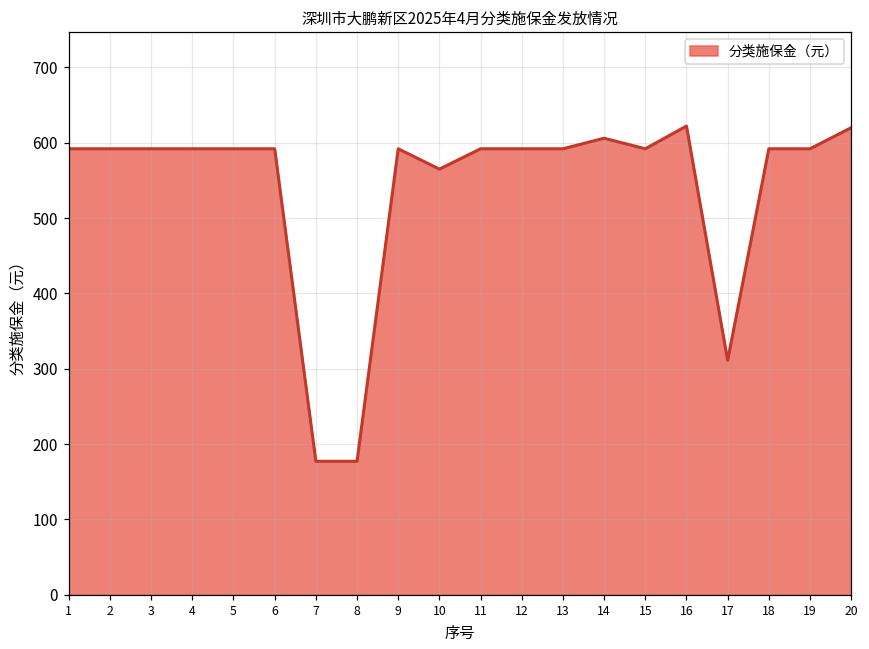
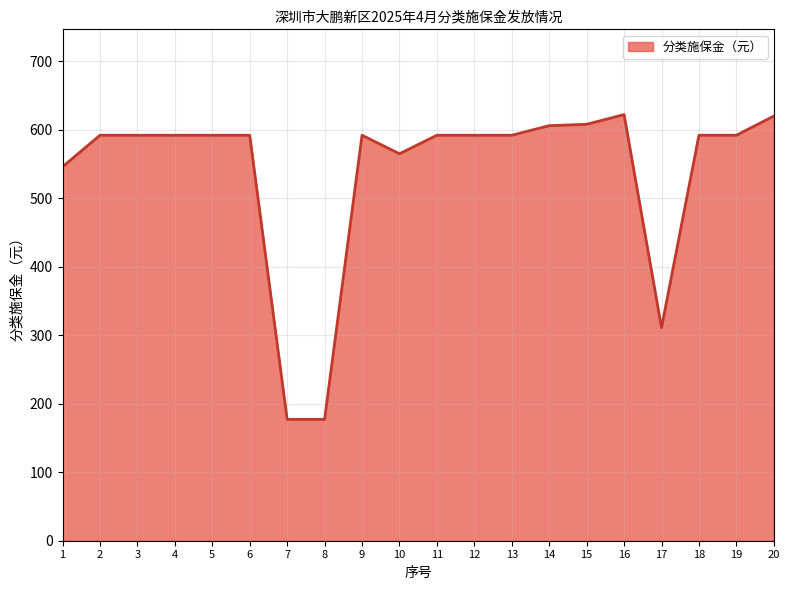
1: 590 -> 550
15: 590 -> 610
